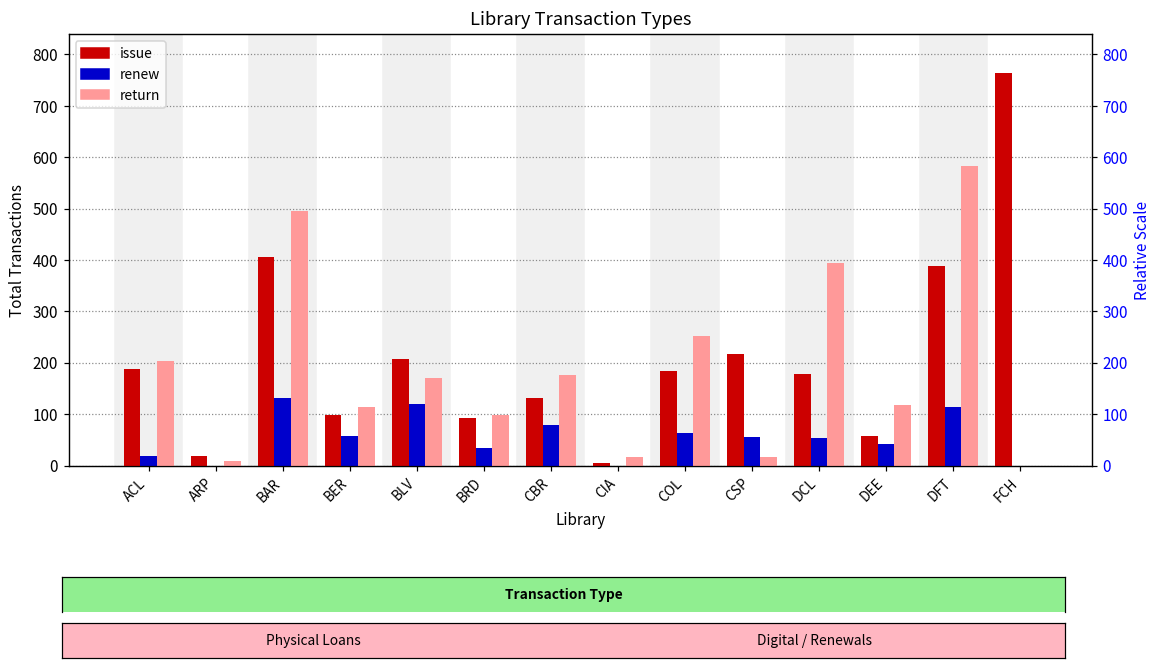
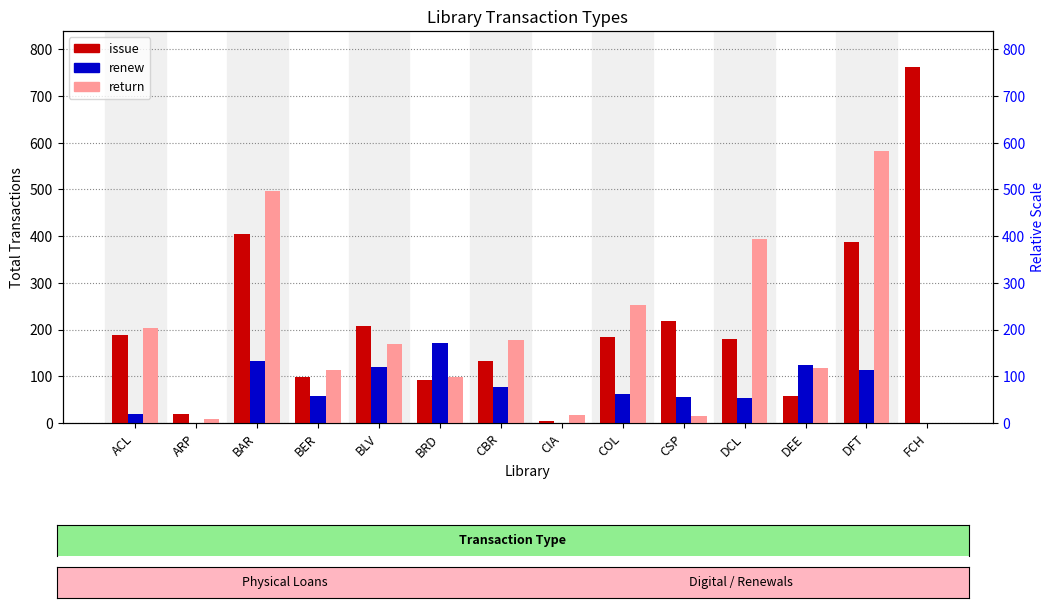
renew, BRD: 40 -> 170
renew, DEE: 40 -> 130
